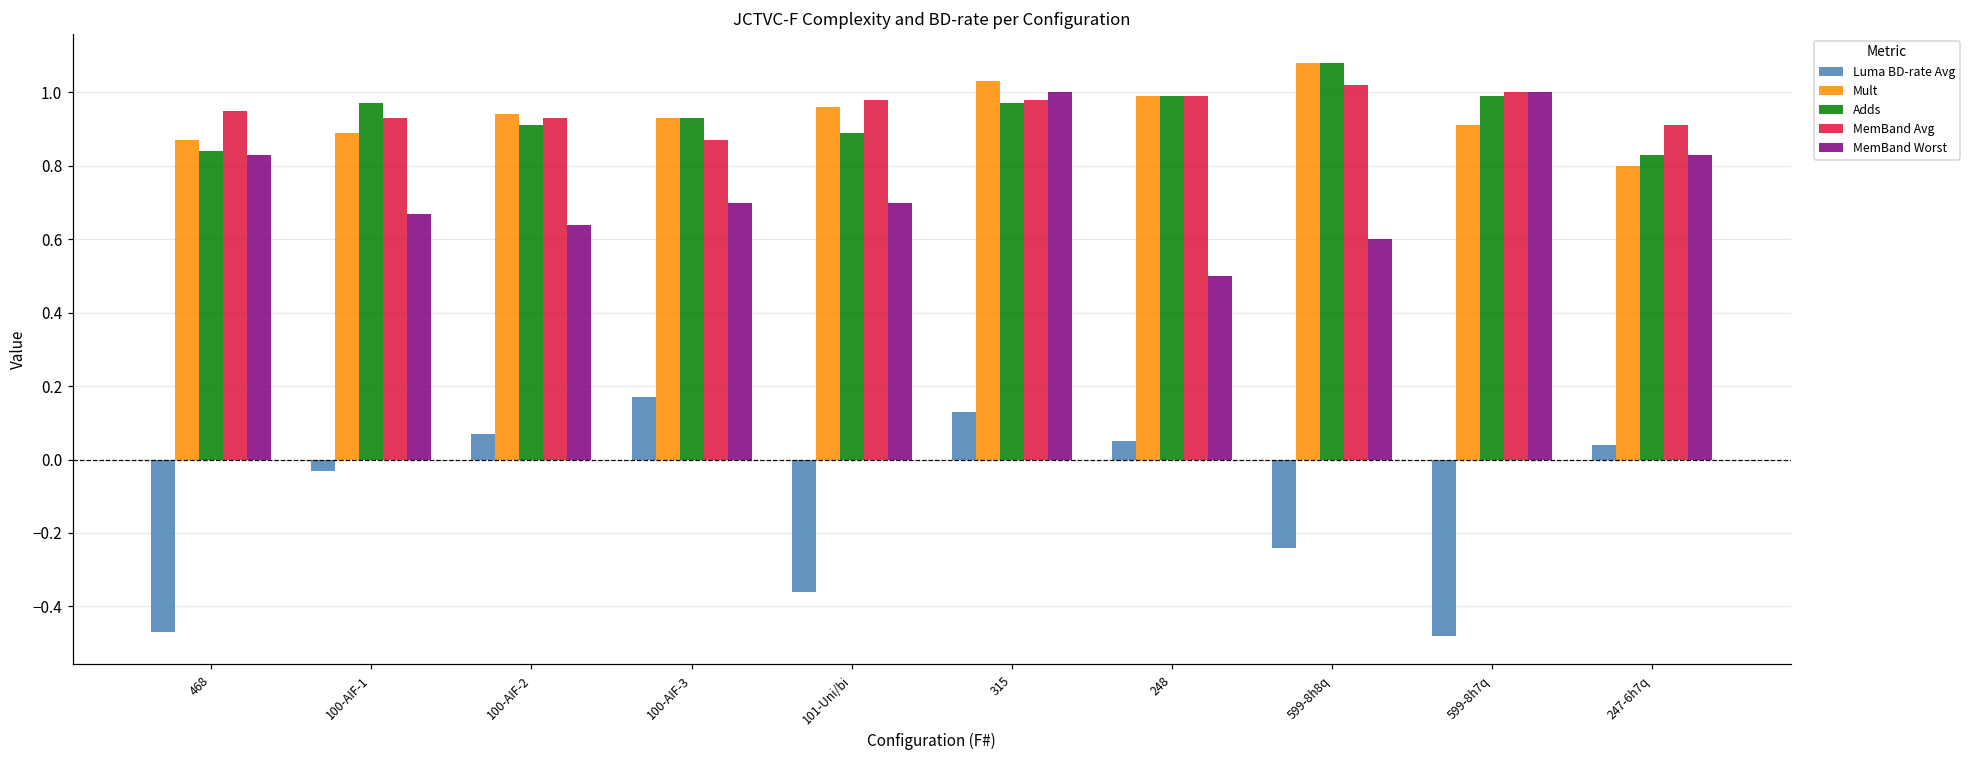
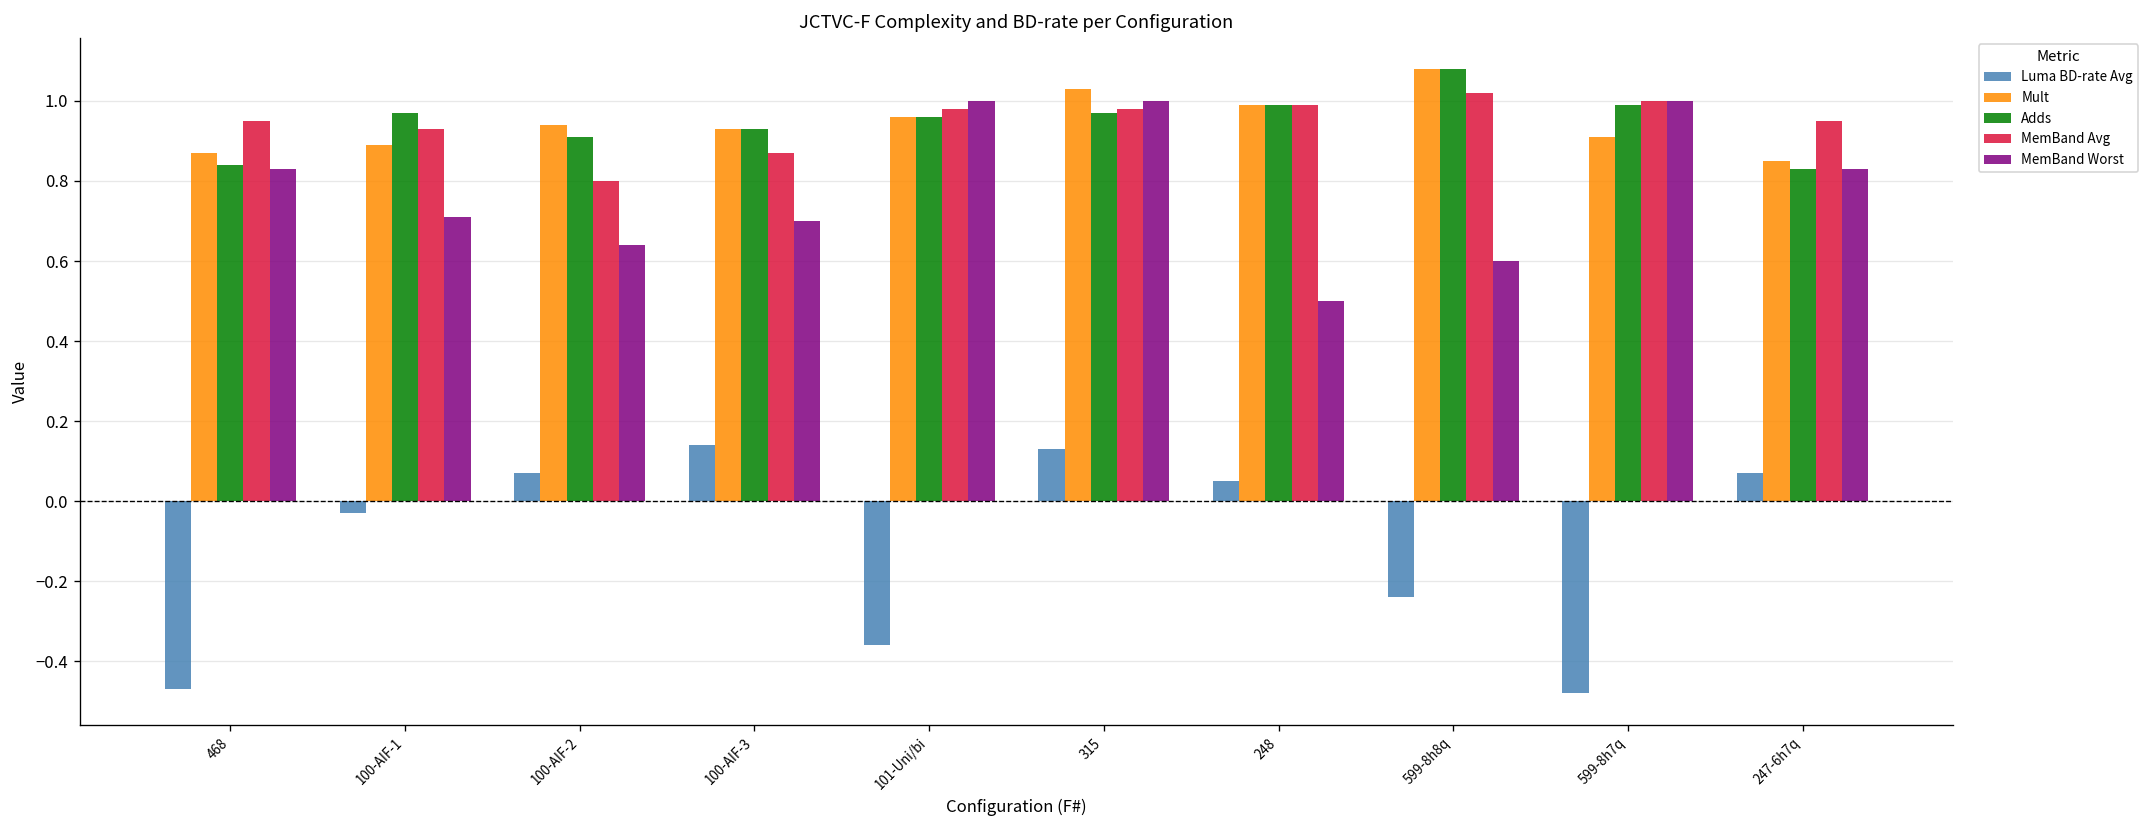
MemBand Worst, 100-AIF-1: 0.67 -> 0.71
MemBand Avg, 100-AIF-2: 0.93 -> 0.80
Luma BD-rate Avg, 100-AIF-3: 0.17 -> 0.14
Adds, 101-Uni/bi: 0.89 -> 0.96
MemBand Worst, 101-Uni/bi: 0.7 -> 1.0
Luma BD-rate Avg, 247-6h7q: 0.04 -> 0.07
Mult, 247-6h7q: 0.80 -> 0.85
MemBand Avg, 247-6h7q: 0.91 -> 0.95
